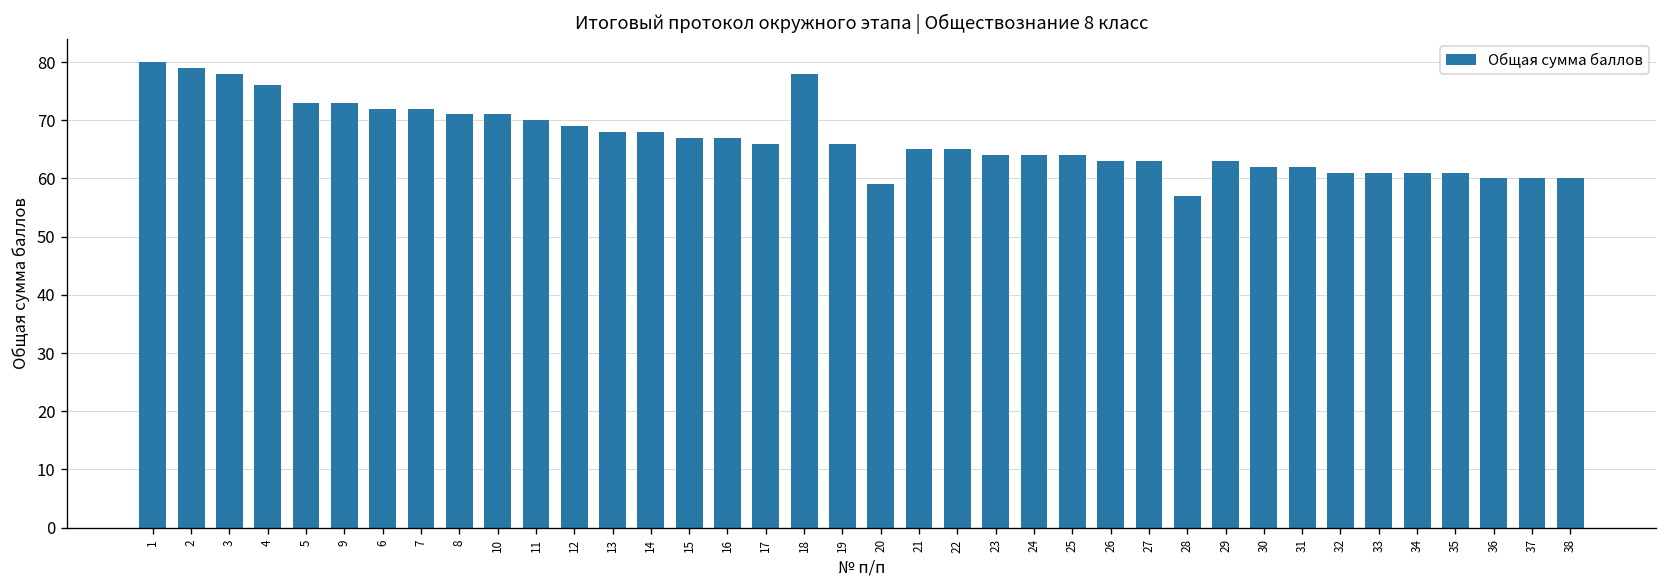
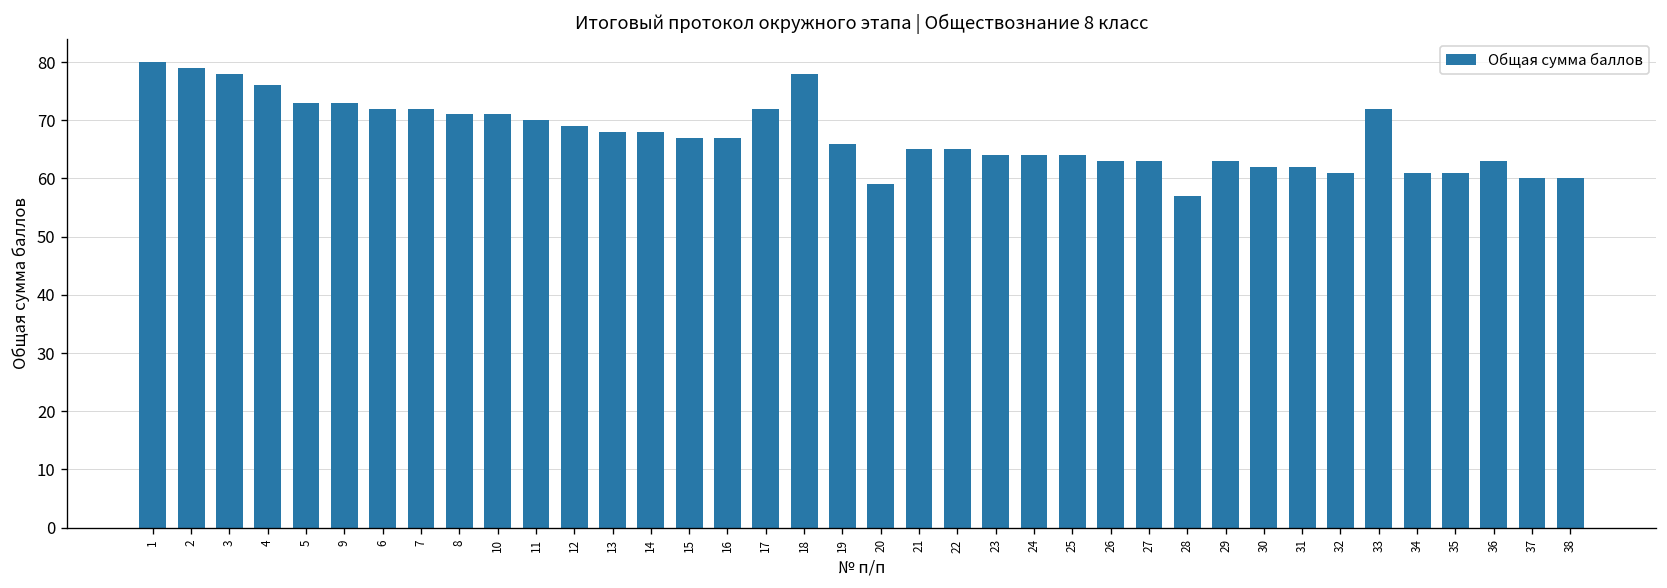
17: 66 -> 72
33: 61 -> 72
36: 60 -> 63
